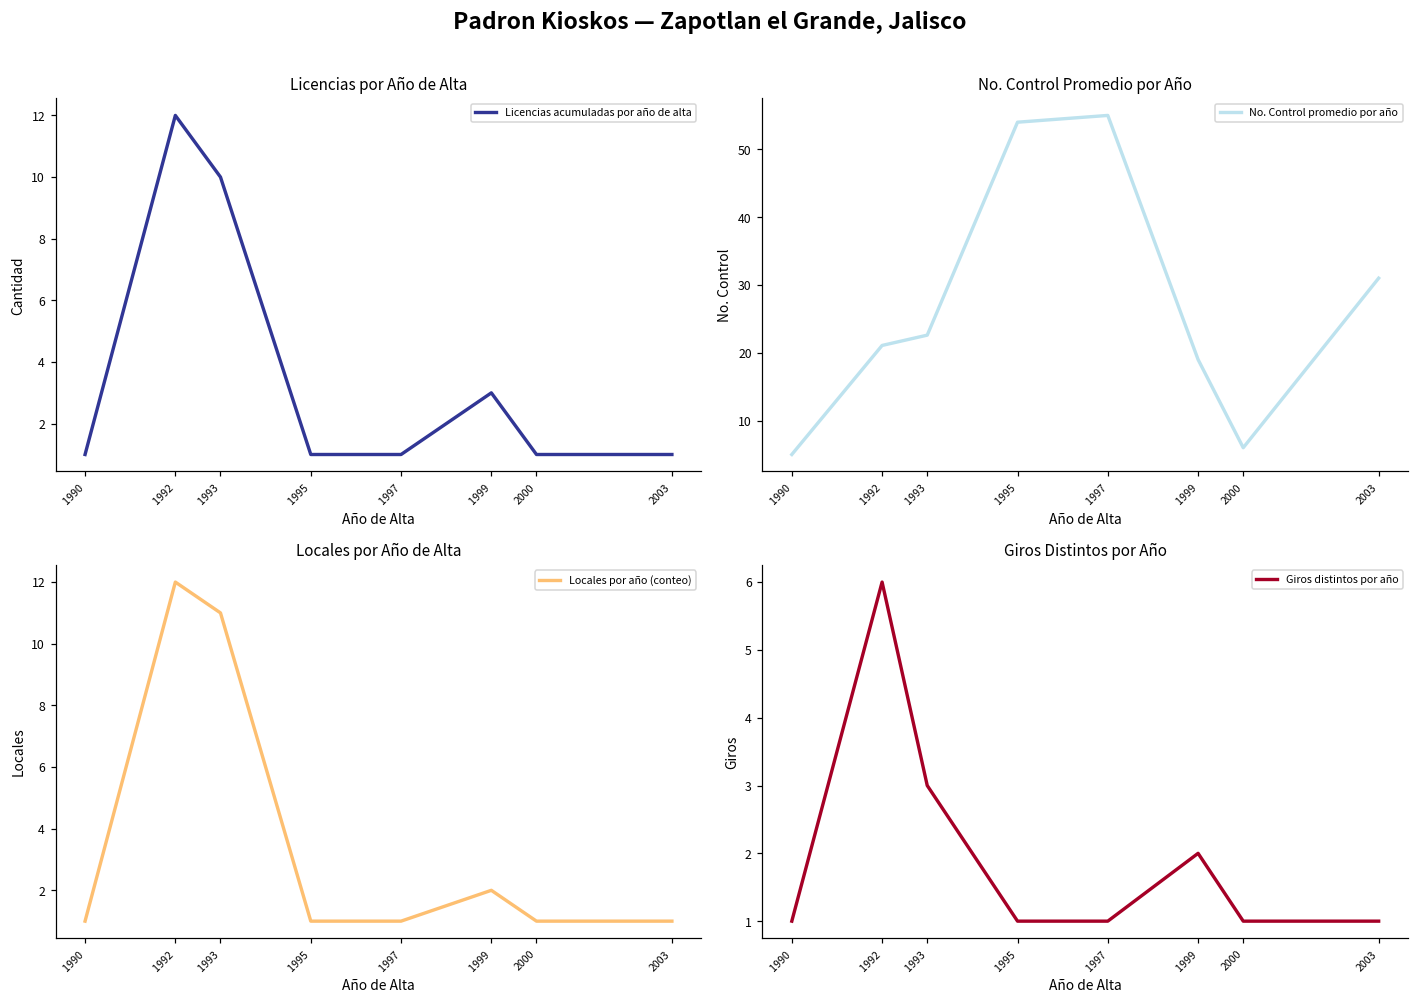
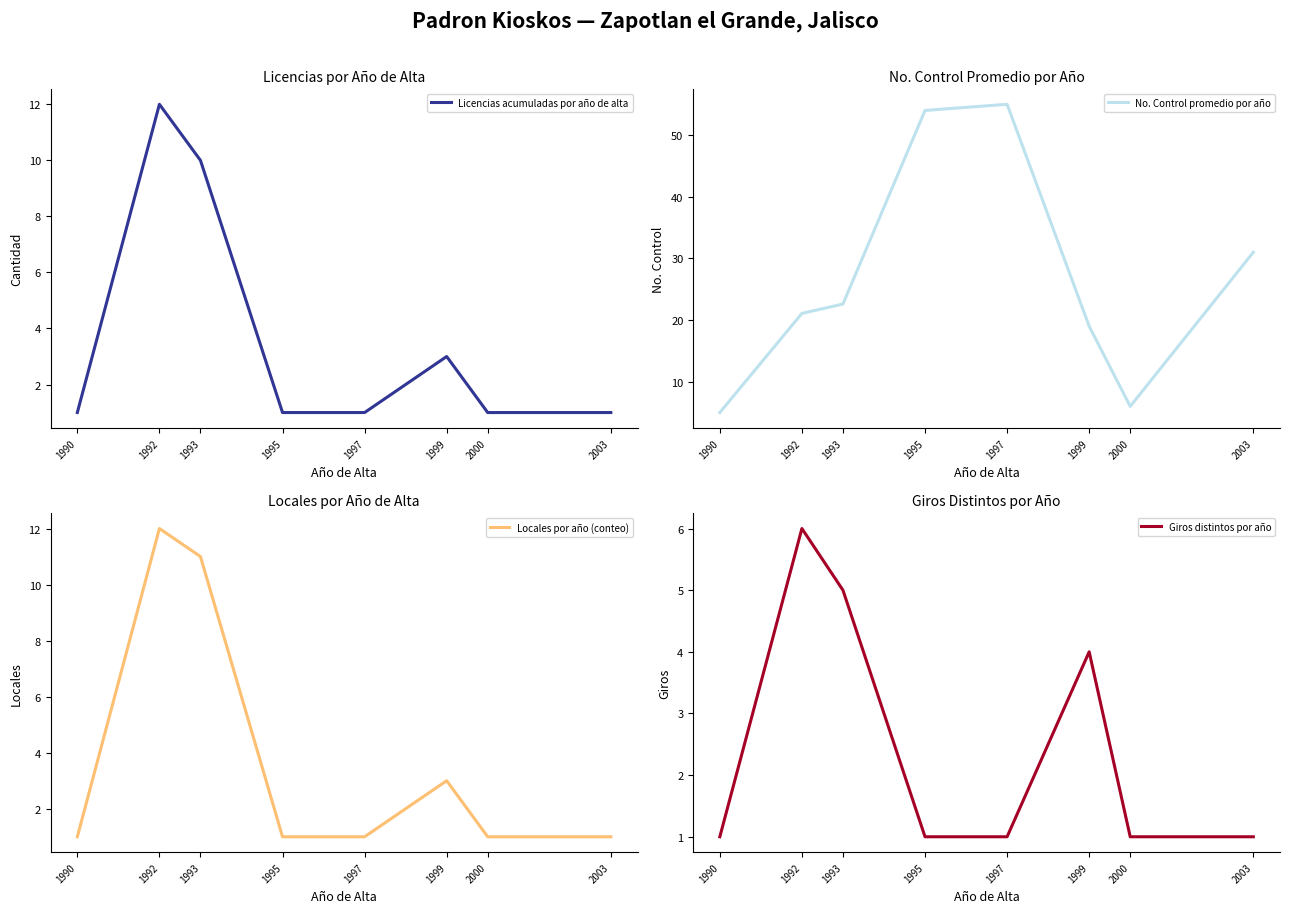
Locales por Año de Alta, 1999: 2 -> 3
Giros Distintos por Año, 1993: 3 -> 5
Giros Distintos por Año, 1999: 2 -> 4
